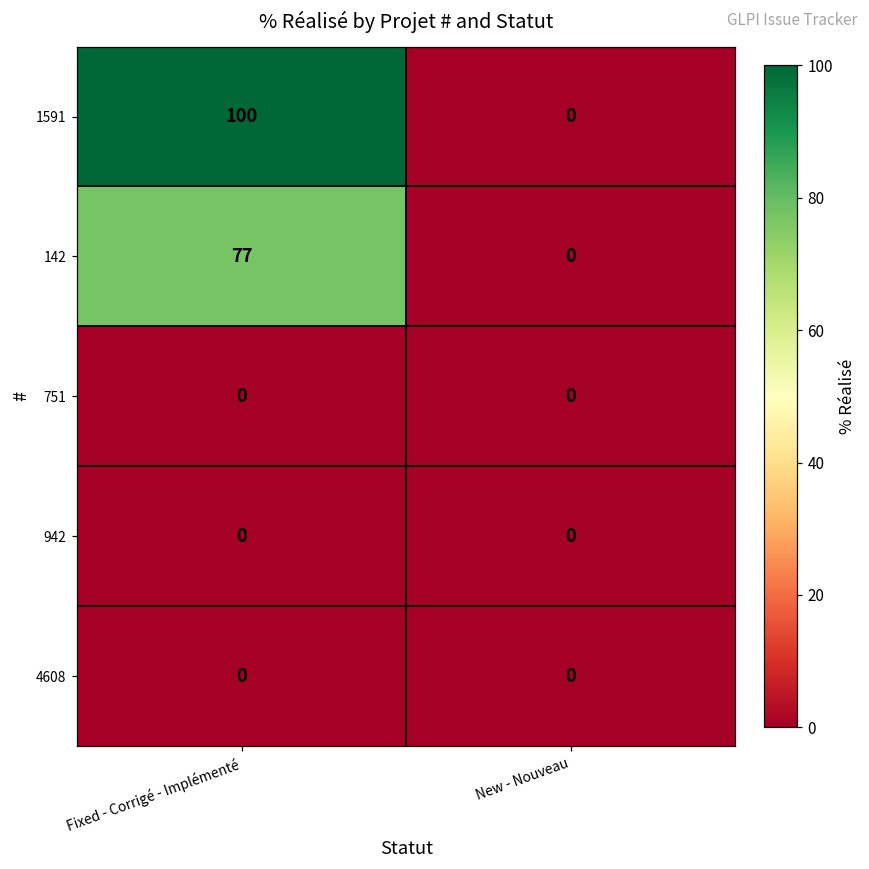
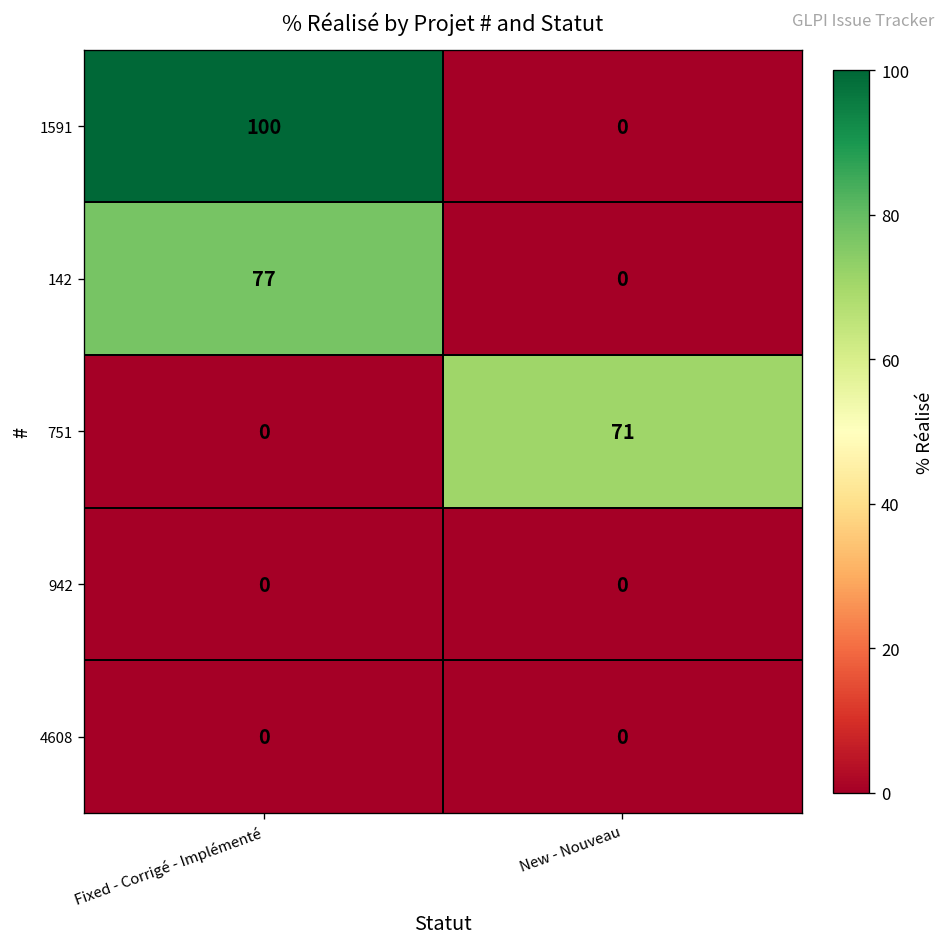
751, New - Nouveau: 0 -> 71
